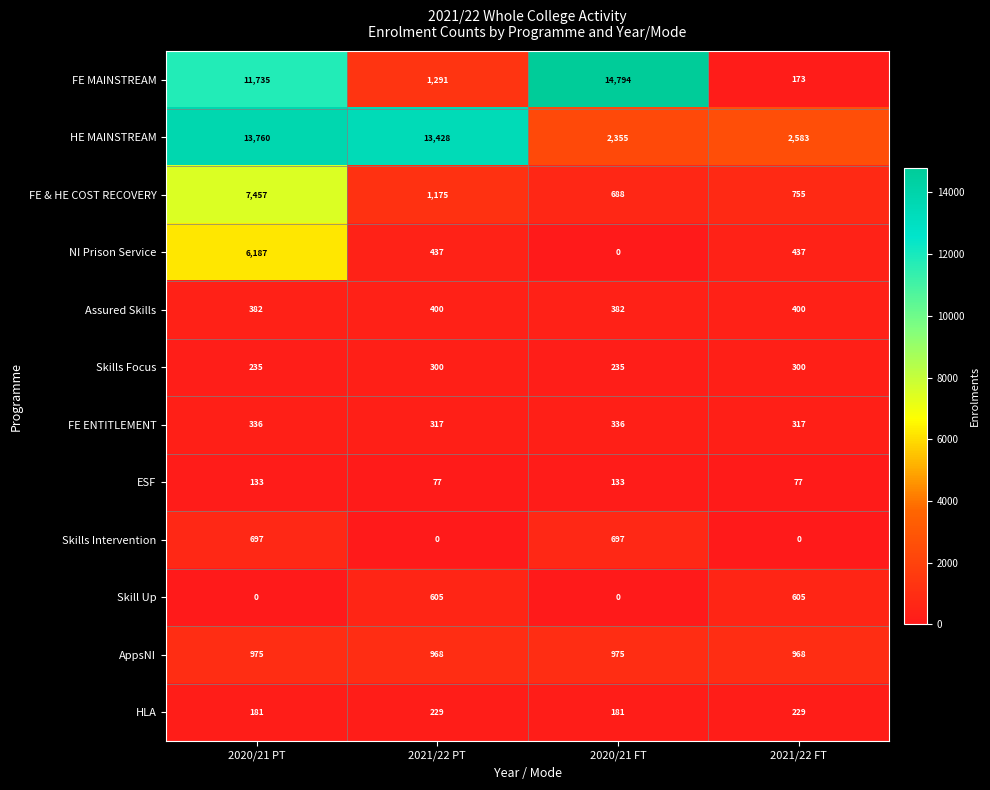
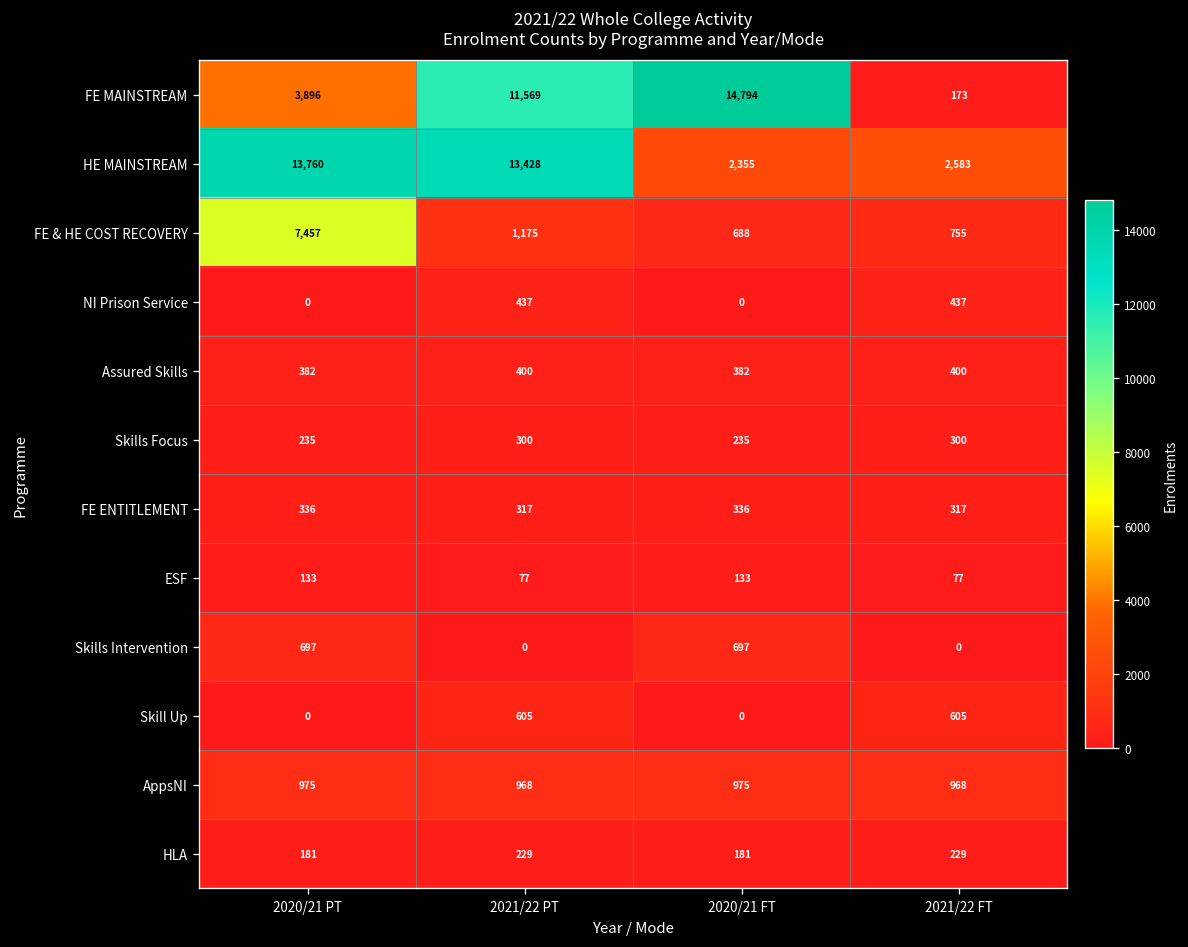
FE MAINSTREAM, 2020/21 PT: 11,735 -> 3,896
FE MAINSTREAM, 2021/22 PT: 1,291 -> 11,569
NI Prison Service, 2020/21 PT: 6,187 -> 0
